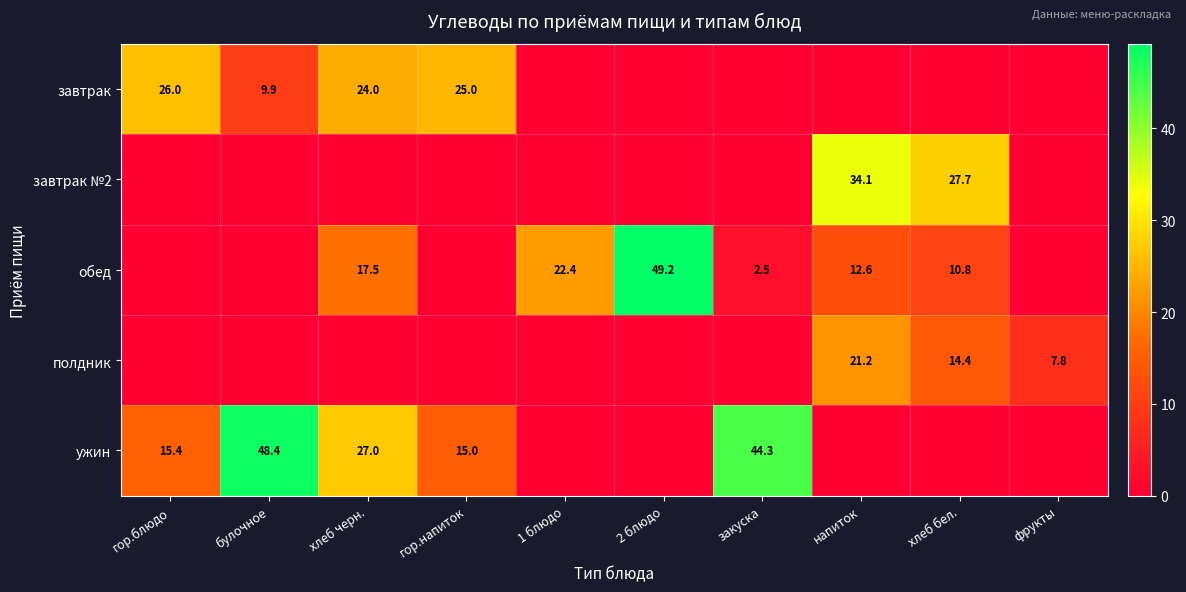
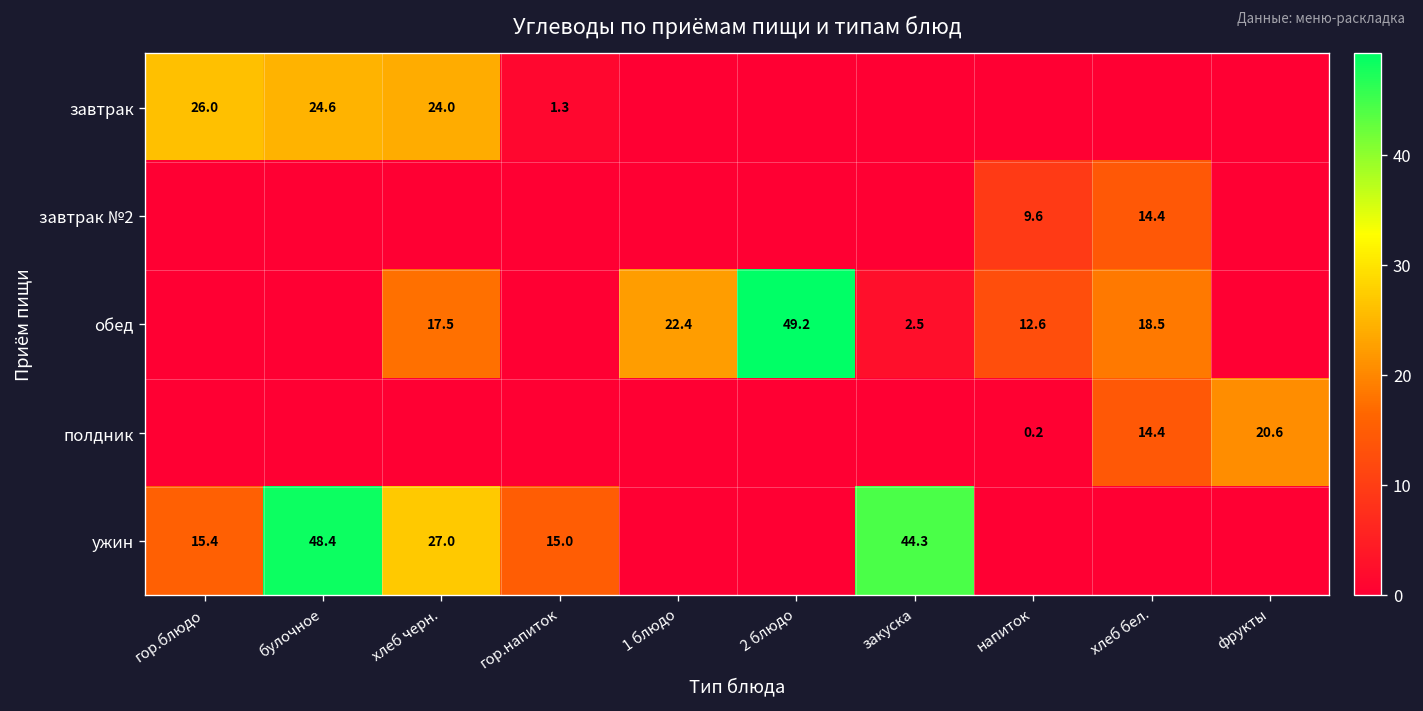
завтрак, булочное: 9.9 -> 24.6
завтрак, гор.напиток: 25.0 -> 1.3
завтрак №2, напиток: 34.1 -> 9.6
завтрак №2, хлеб бел.: 27.7 -> 14.4
обед, хлеб бел.: 10.8 -> 18.5
полдник, напиток: 21.2 -> 0.2
полдник, фрукты: 7.8 -> 20.6
